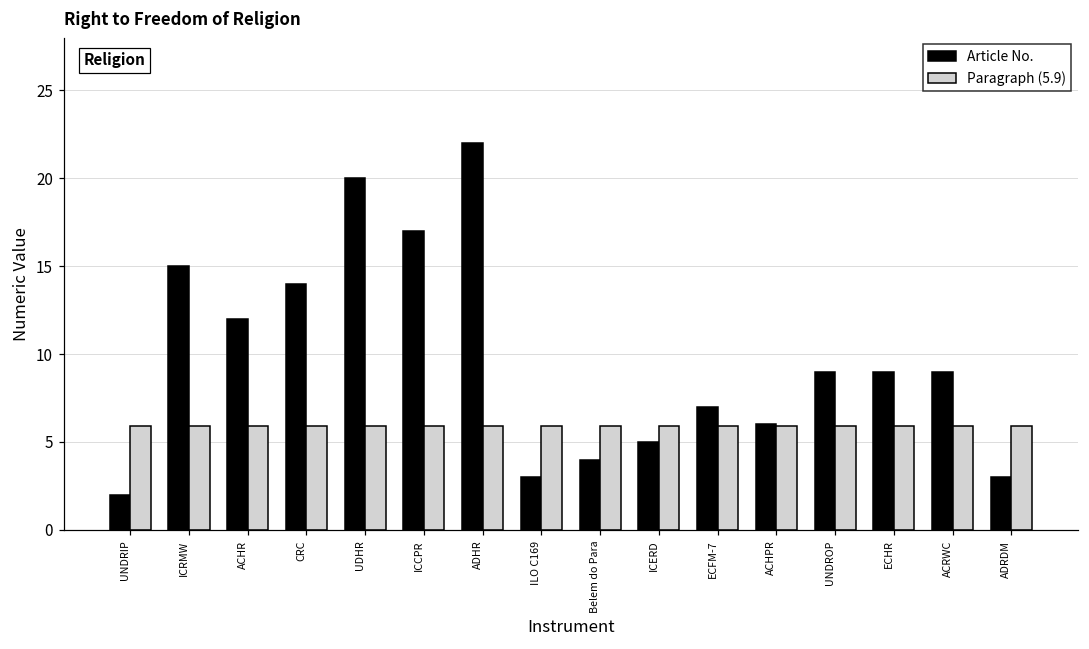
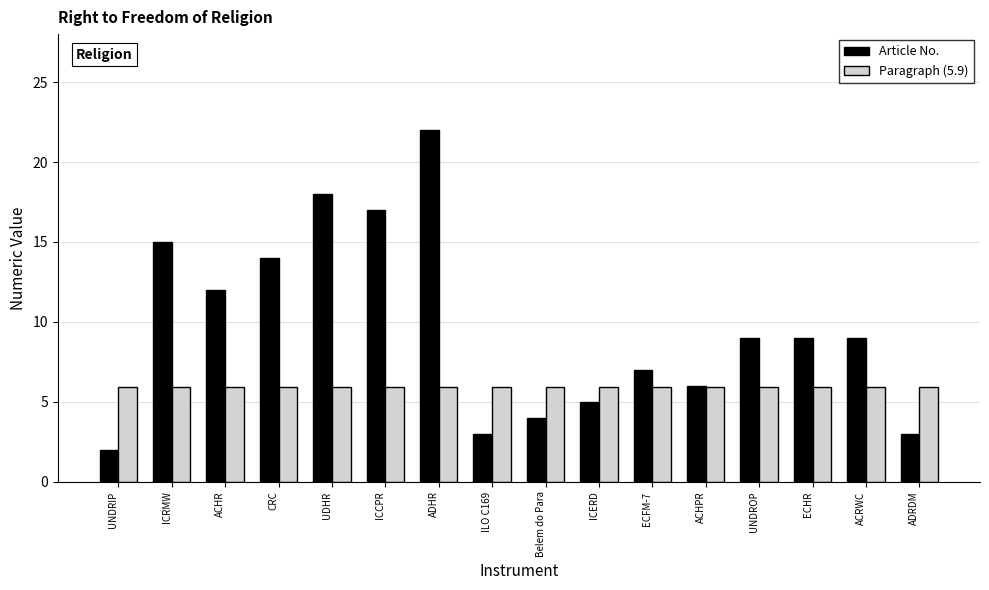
Article No., UDHR: 20 -> 18
